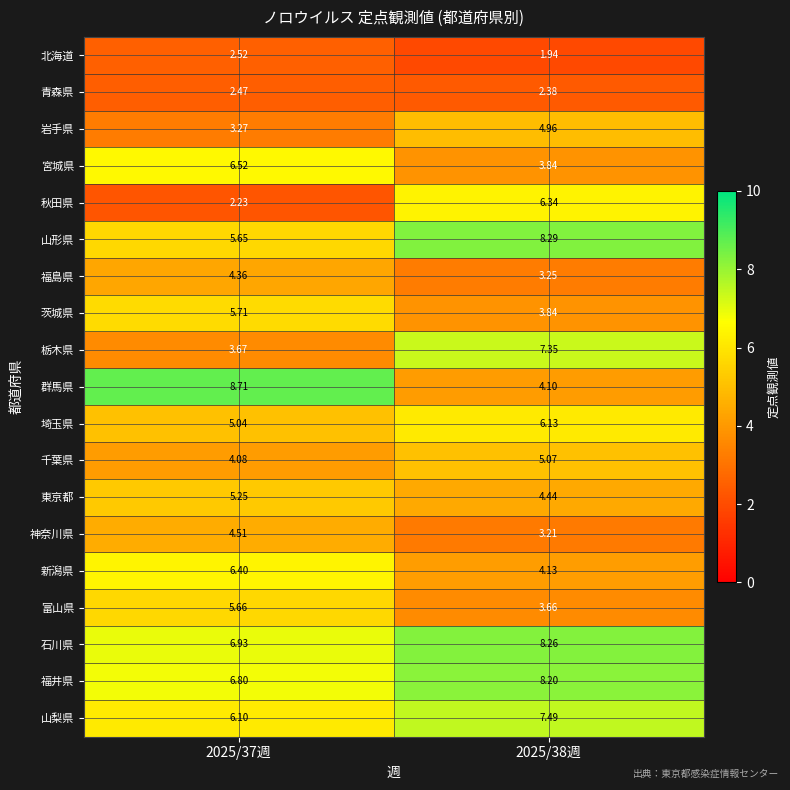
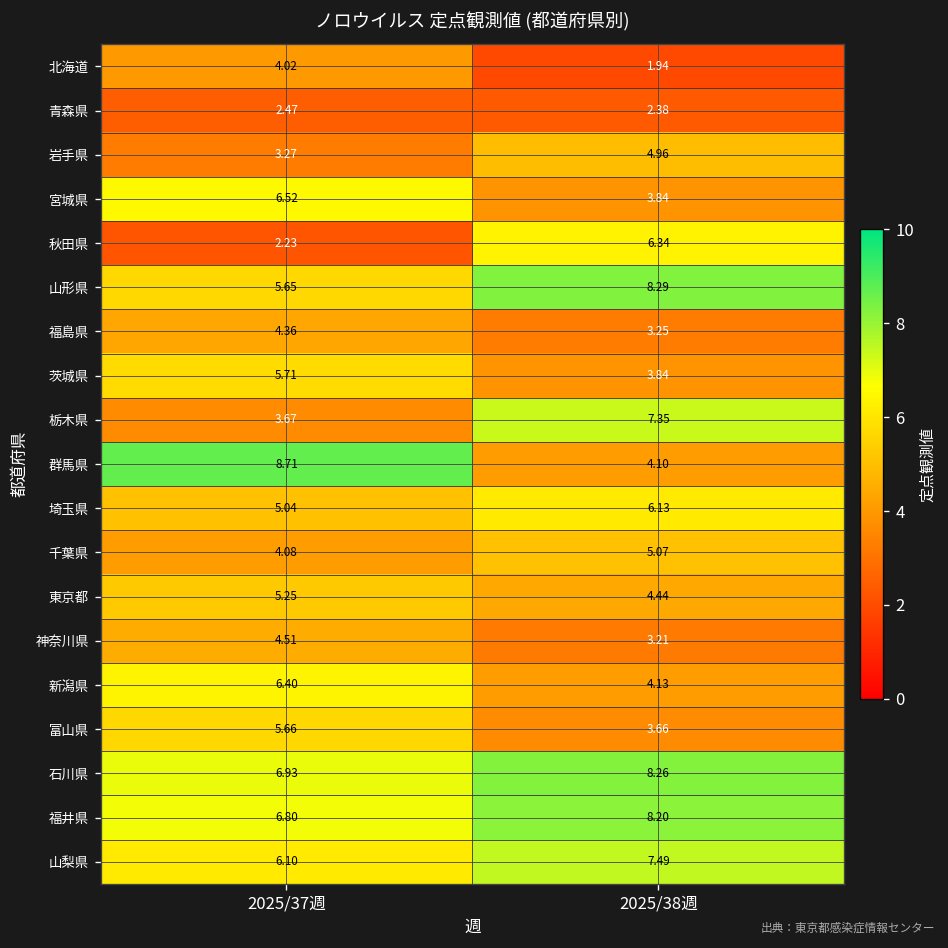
北海道, 2025/37週: 2.52 -> 4.02
